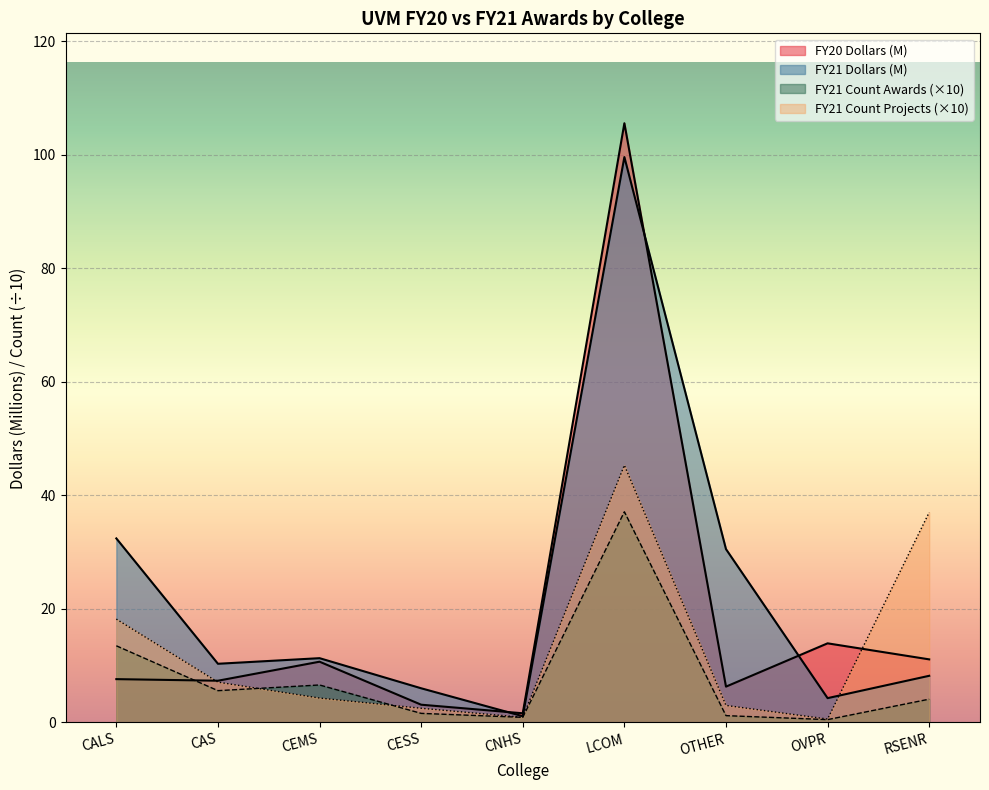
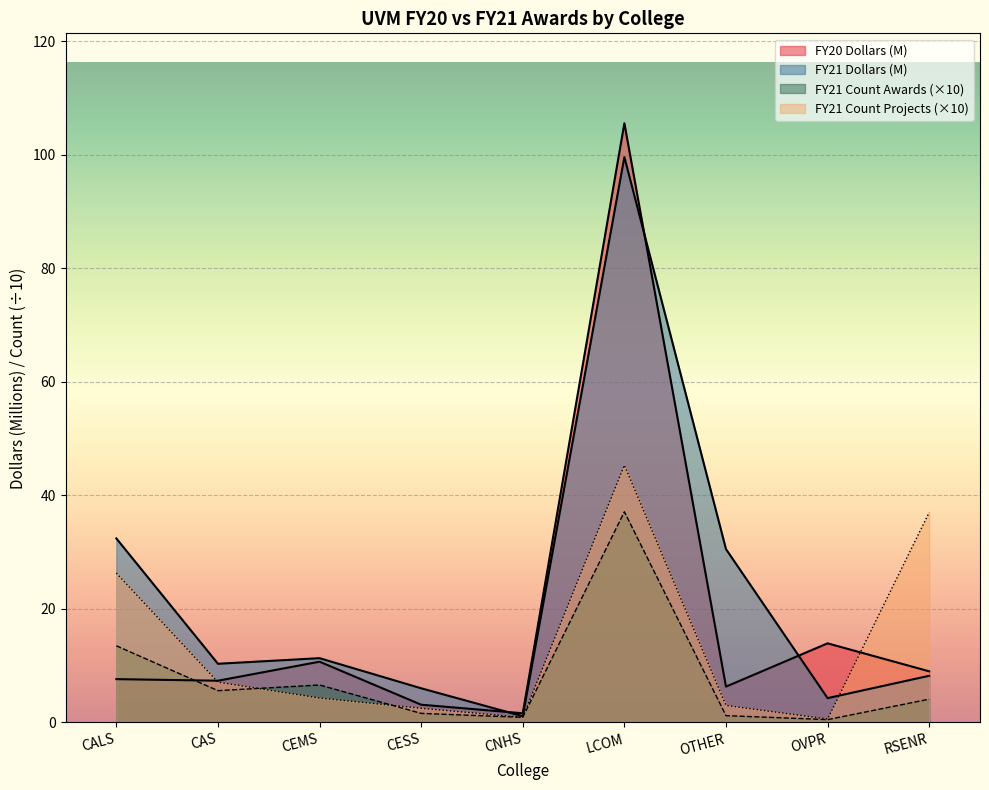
FY21 Count Projects (×10), CALS: 18 -> 26
FY20 Dollars (M), RSENR: 11 -> 9
